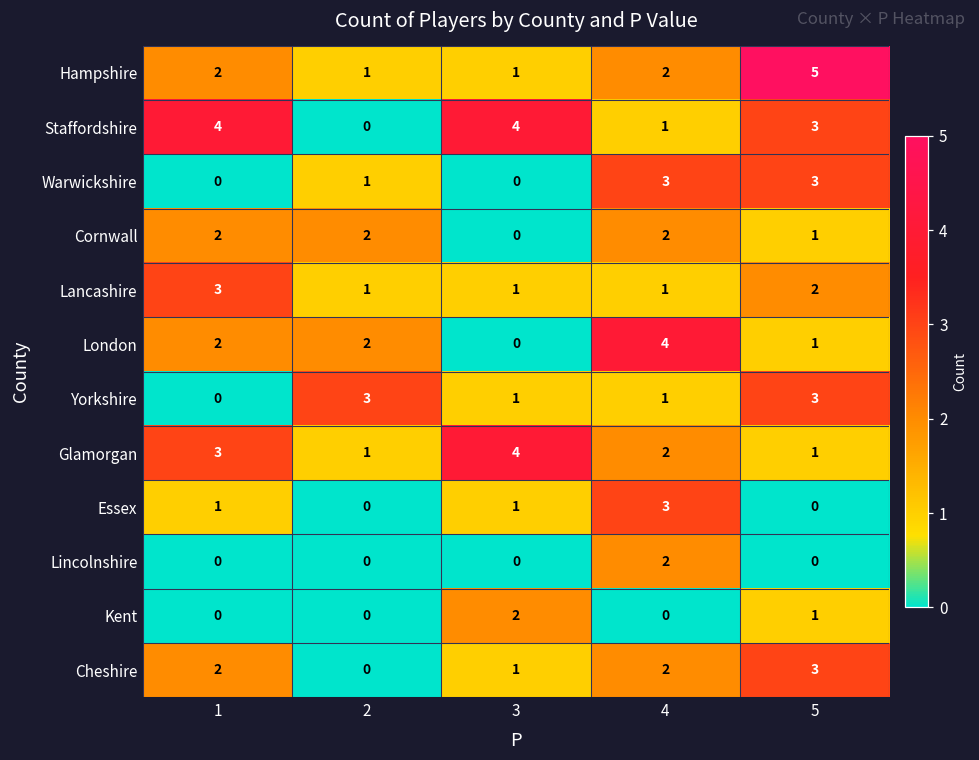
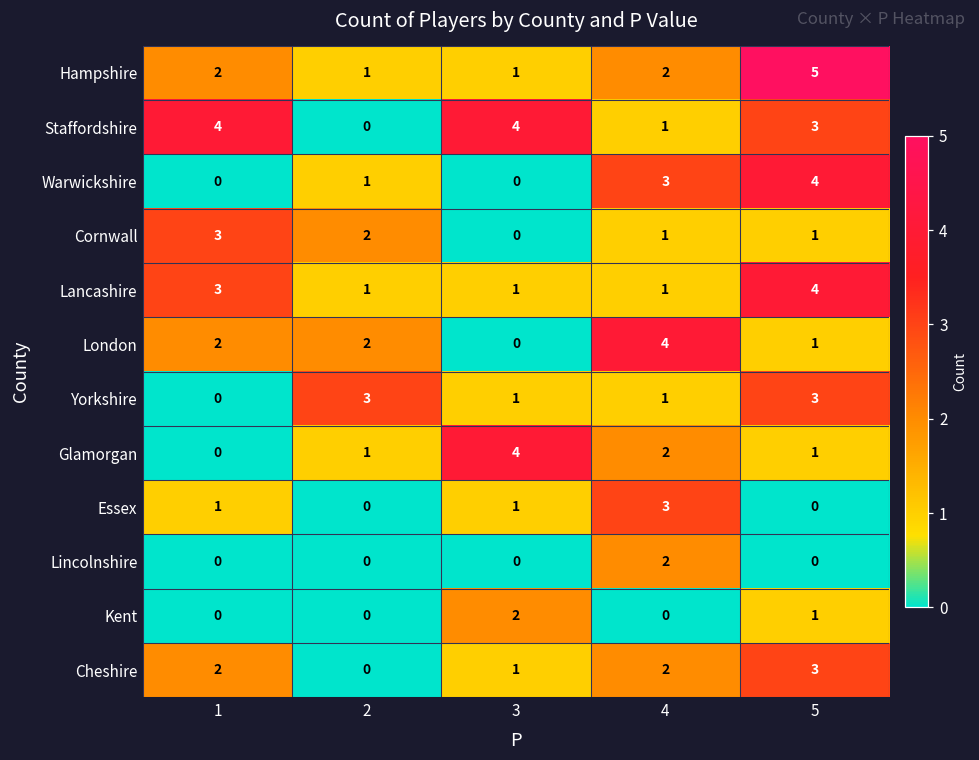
Warwickshire, 5: 3 -> 4
Cornwall, 1: 2 -> 3
Cornwall, 4: 2 -> 1
Lancashire, 5: 2 -> 4
Glamorgan, 1: 3 -> 0
